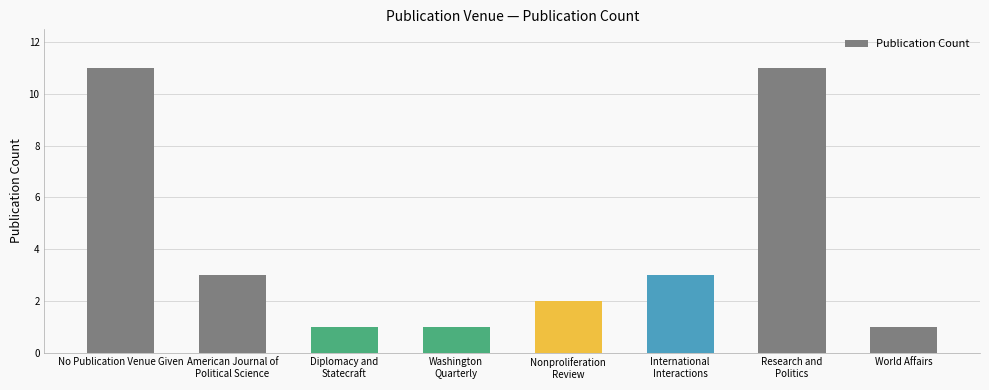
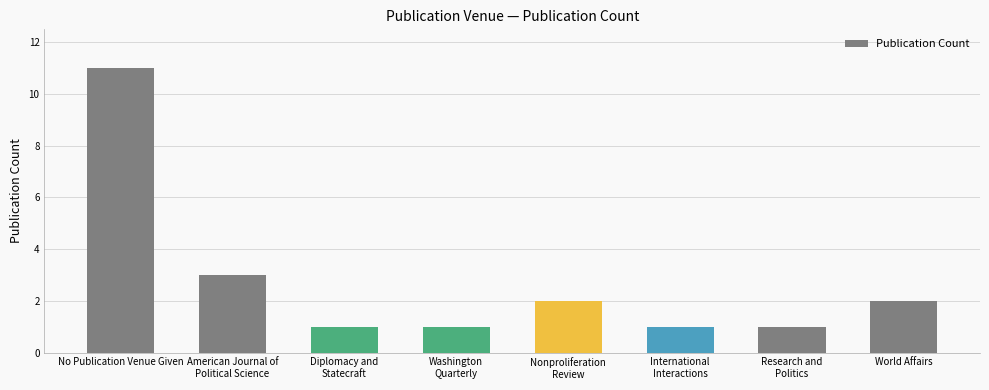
International Interactions: 3 -> 1
Research and Politics: 11 -> 1
World Affairs: 1 -> 2
